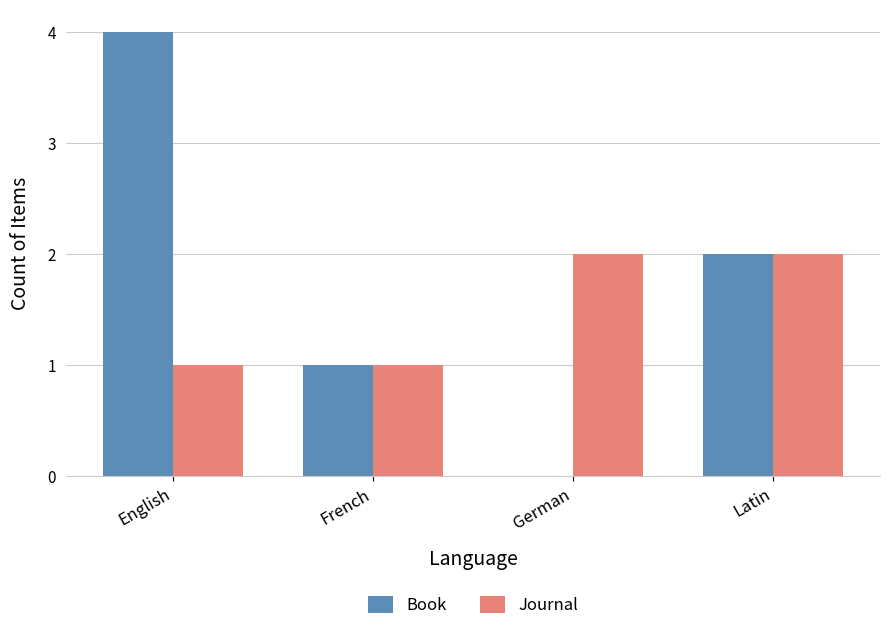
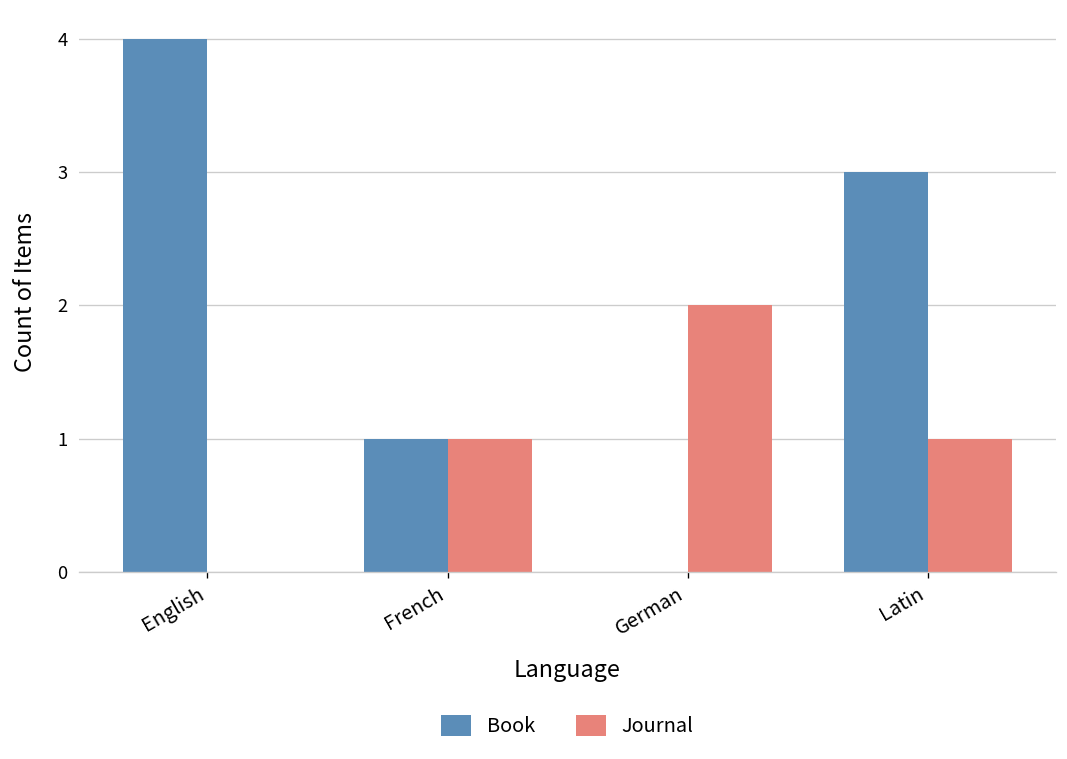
Journal, English: 1 -> 0
Book, Latin: 2 -> 3
Journal, Latin: 2 -> 1
